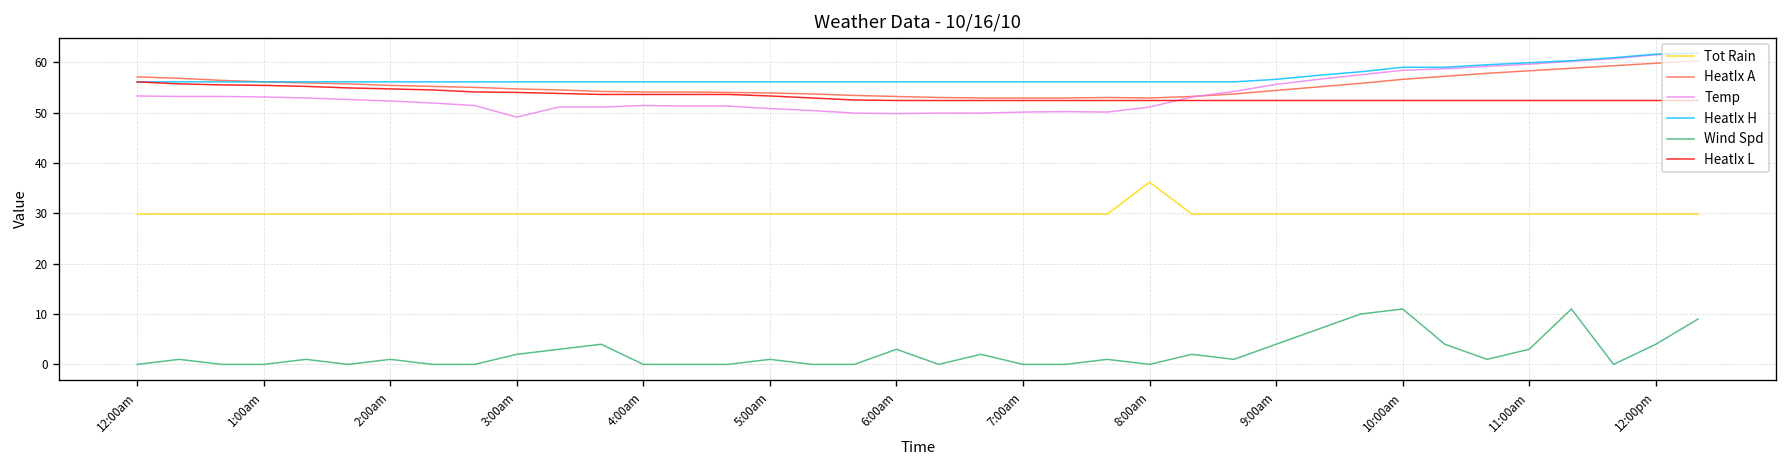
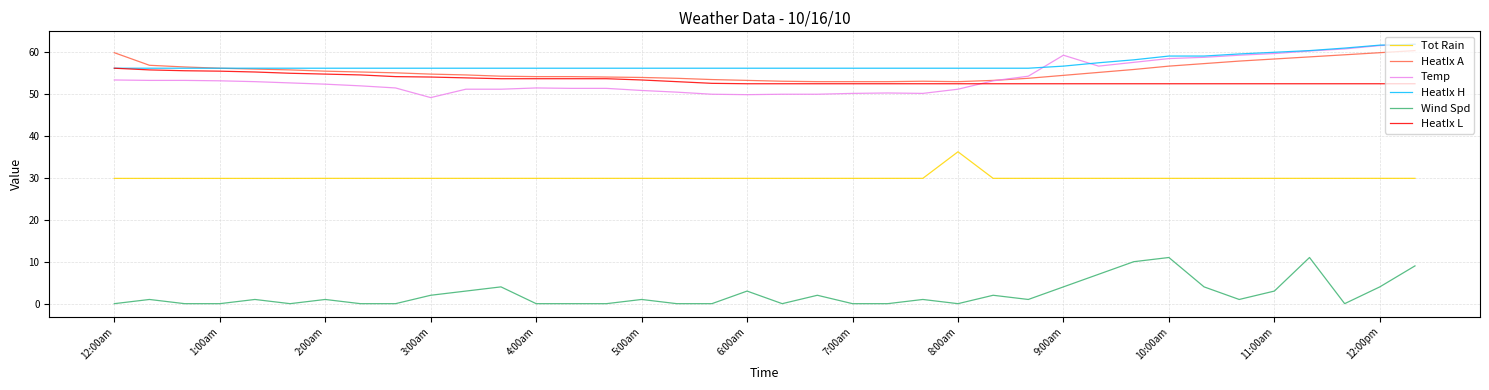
HeatIx A, 12:00am: 57 -> 60
Temp, 9:00am: 56 -> 59
